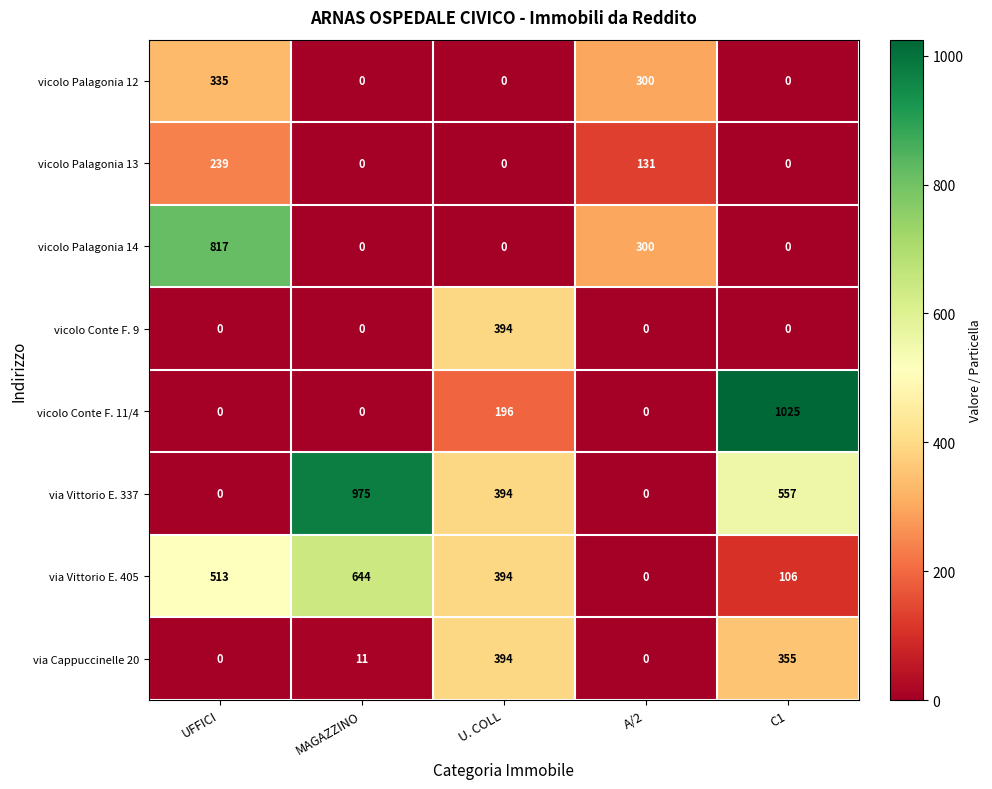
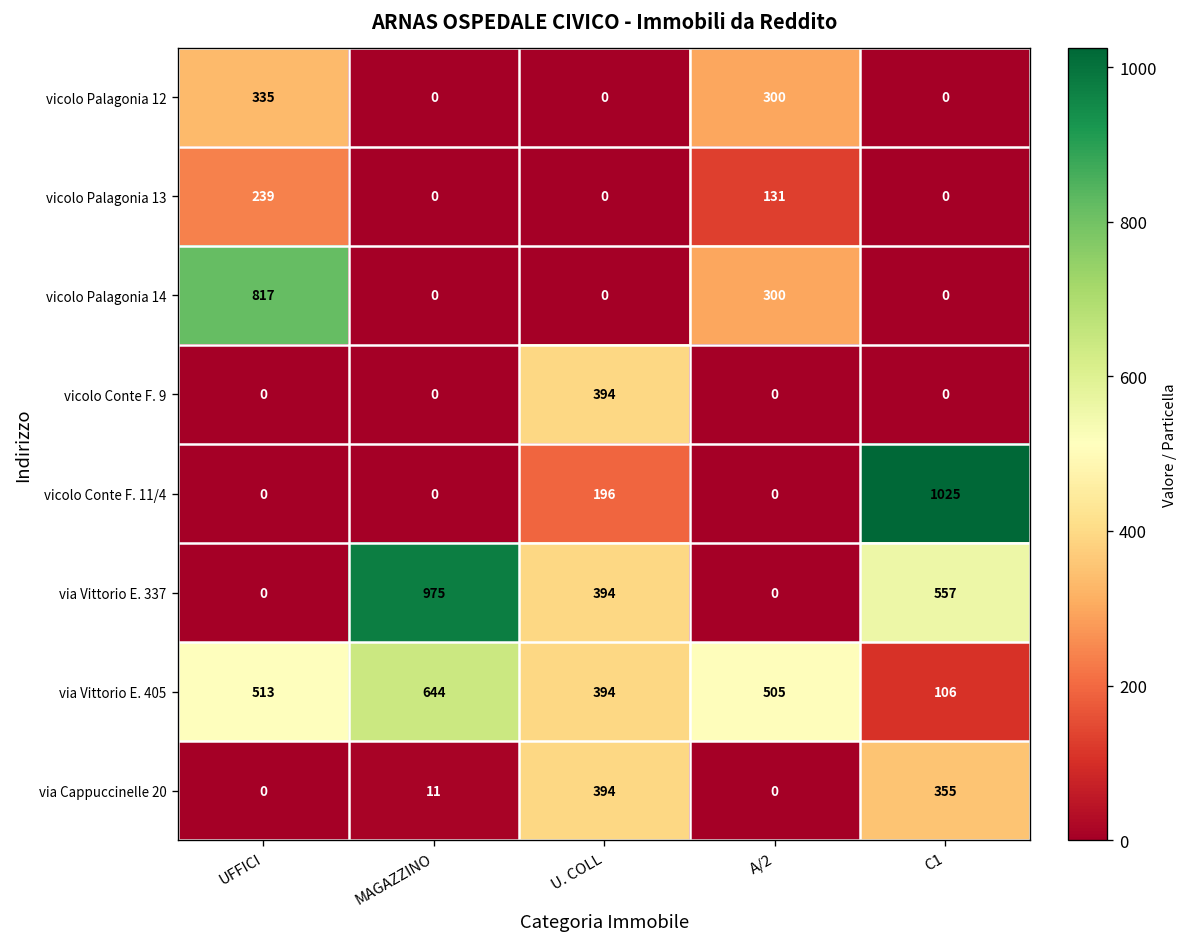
via Vittorio E. 405, A/2: 0 -> 505
